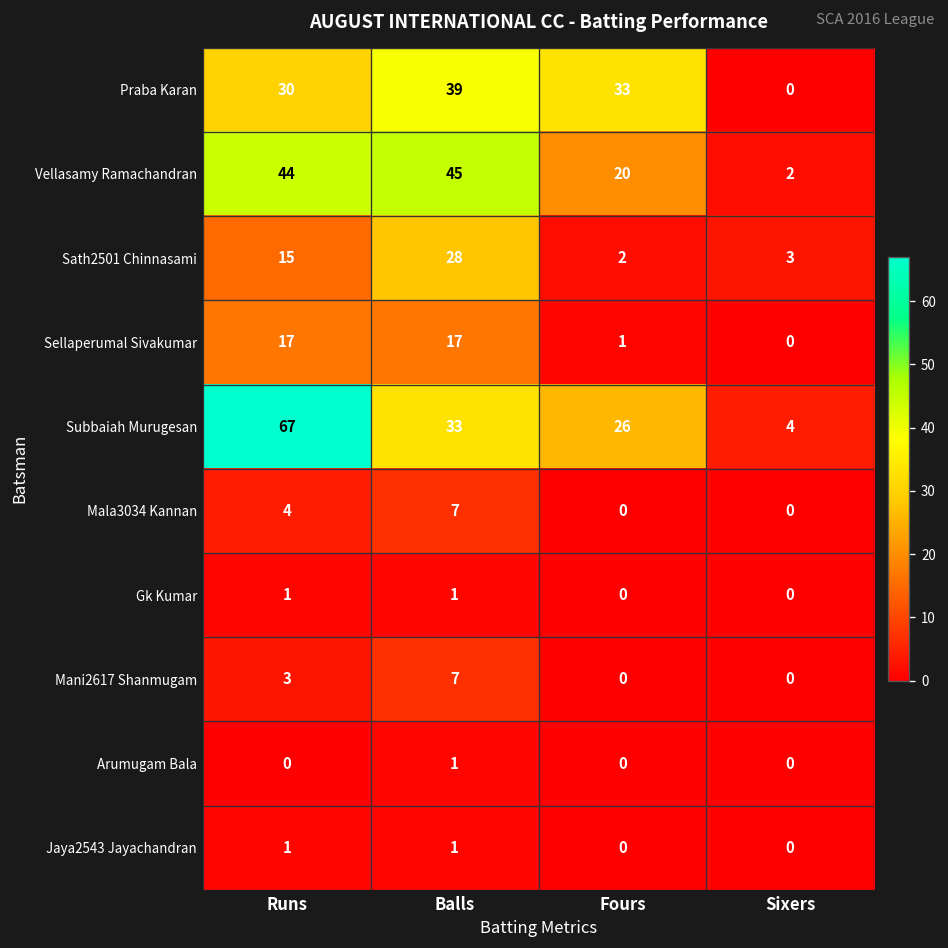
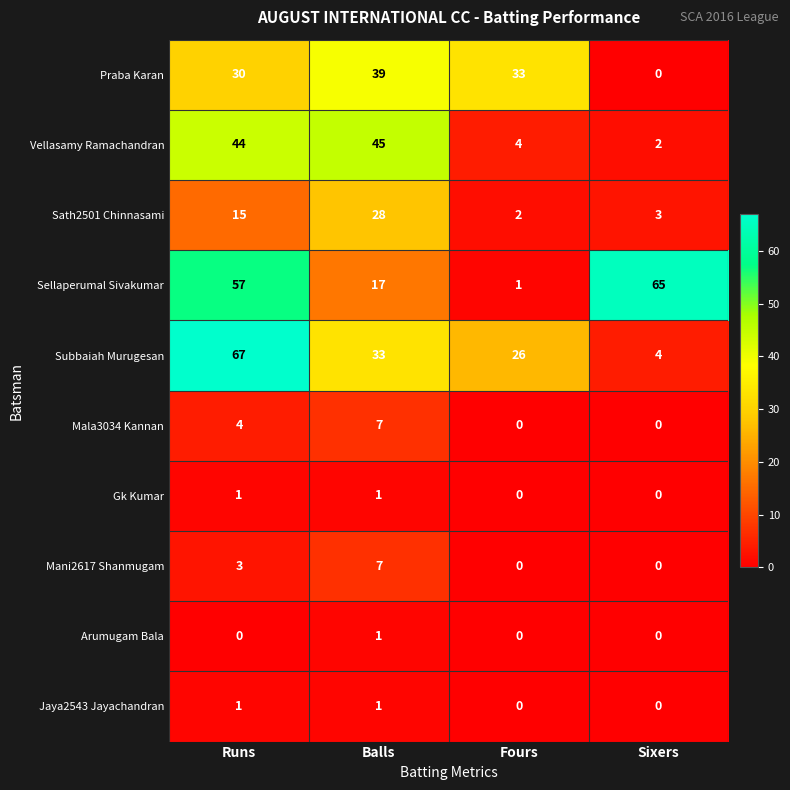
Vellasamy Ramachandran, Fours: 20 -> 4
Sellaperumal Sivakumar, Runs: 17 -> 57
Sellaperumal Sivakumar, Sixers: 0 -> 65
